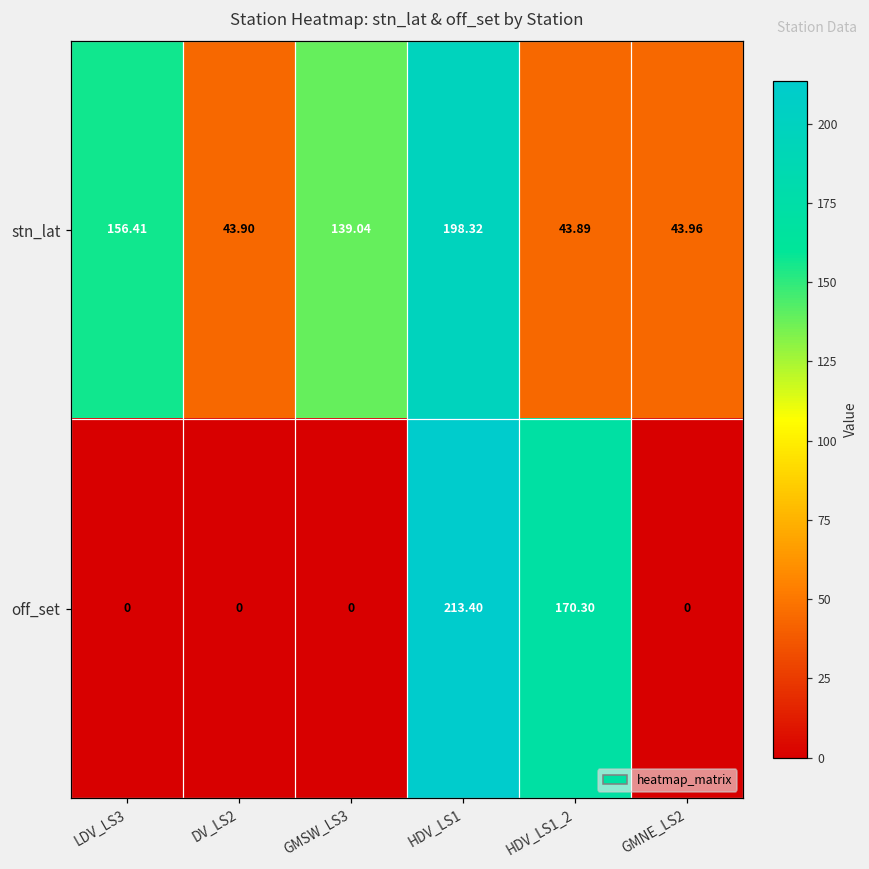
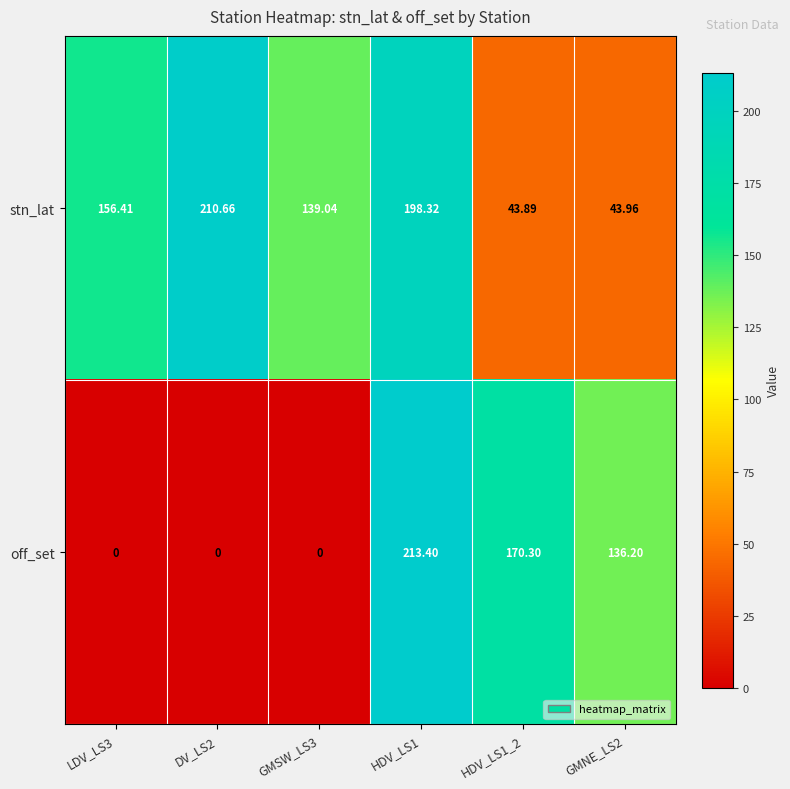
stn_lat, DV_LS2: 43.90 -> 210.66
off_set, GMNE_LS2: 0 -> 136.20
